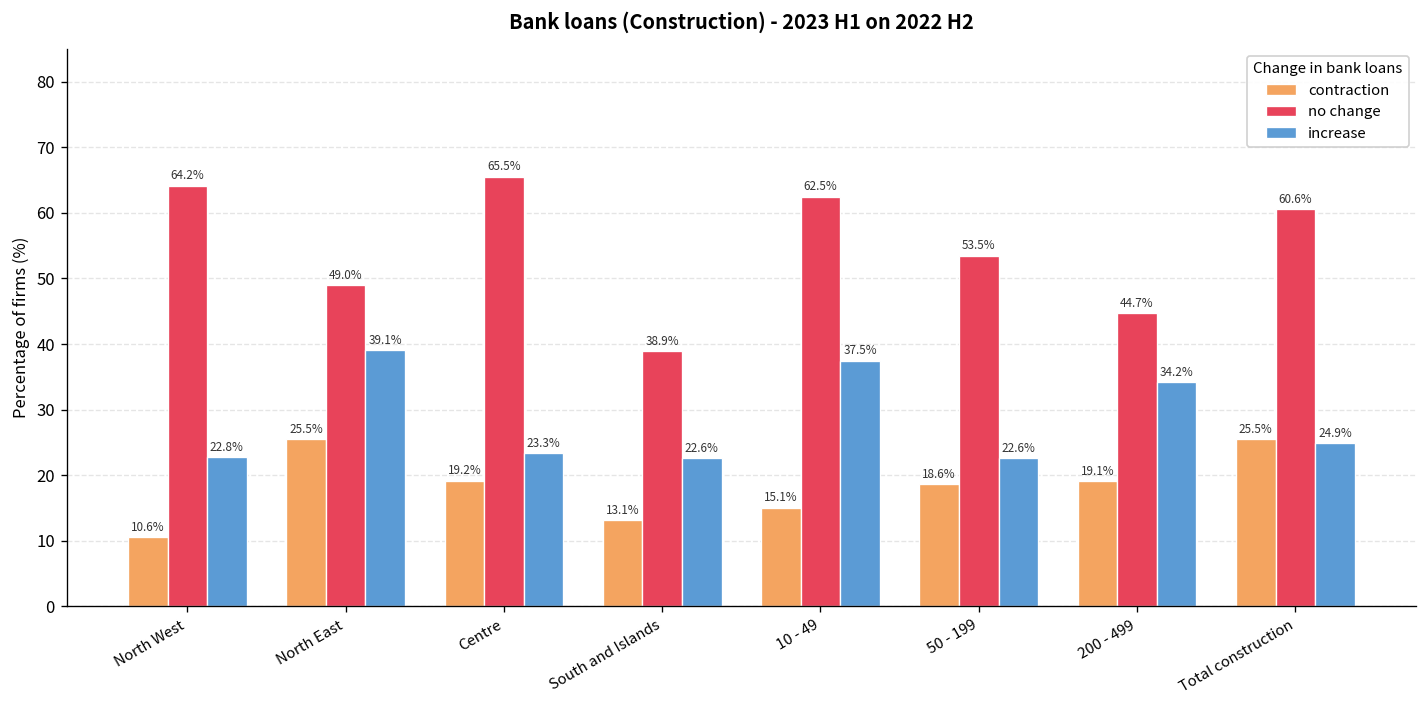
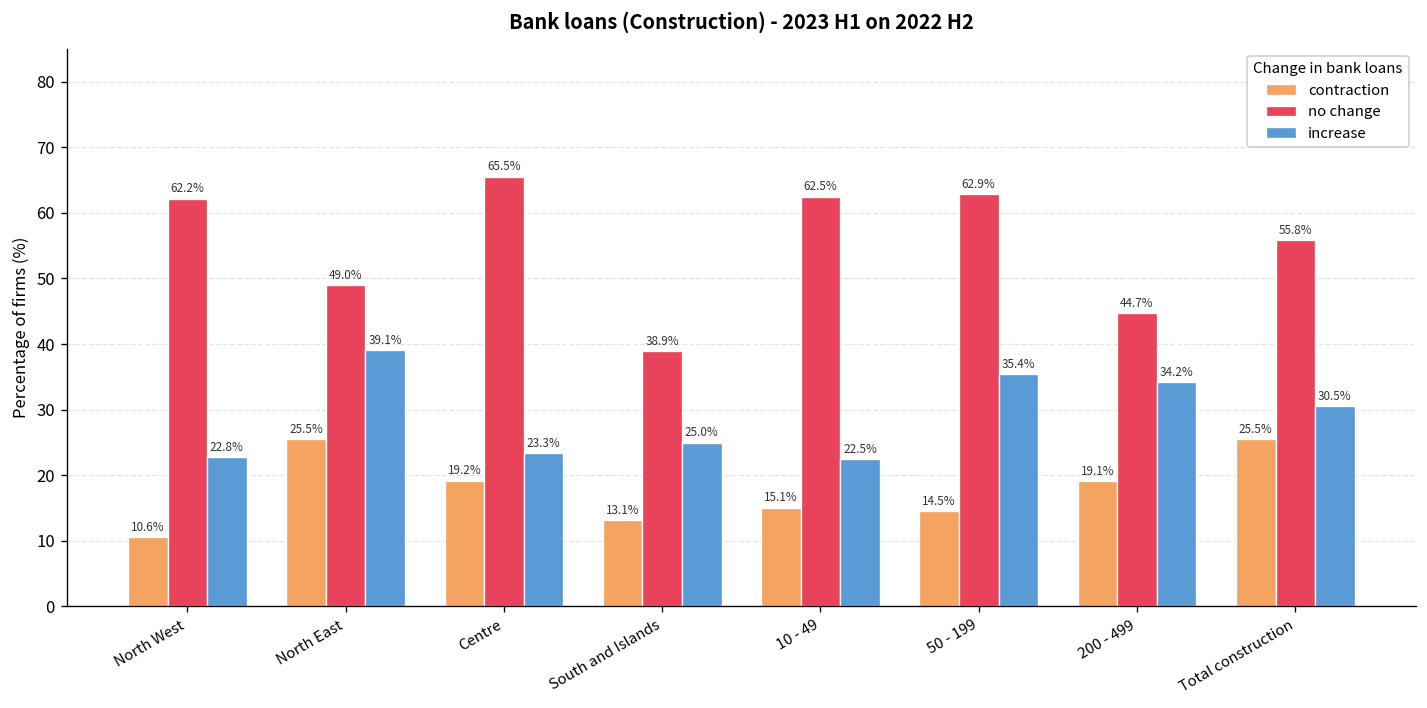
no change, North West: 64.2% -> 62.2%
increase, South and Islands: 22.6% -> 25.0%
increase, 10 - 49: 37.5% -> 22.5%
contraction, 50 - 199: 18.6% -> 14.5%
no change, 50 - 199: 53.5% -> 62.9%
increase, 50 - 199: 22.6% -> 35.4%
no change, Total construction: 60.6% -> 55.8%
increase, Total construction: 24.9% -> 30.5%
